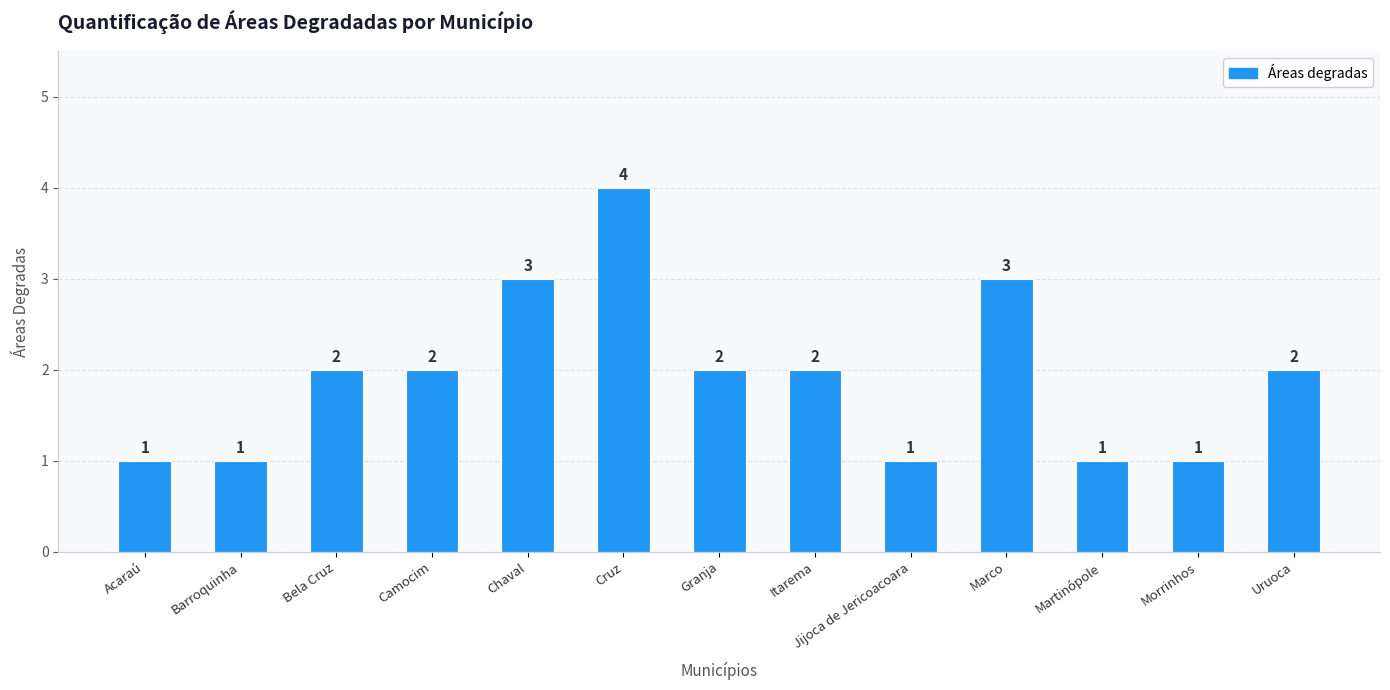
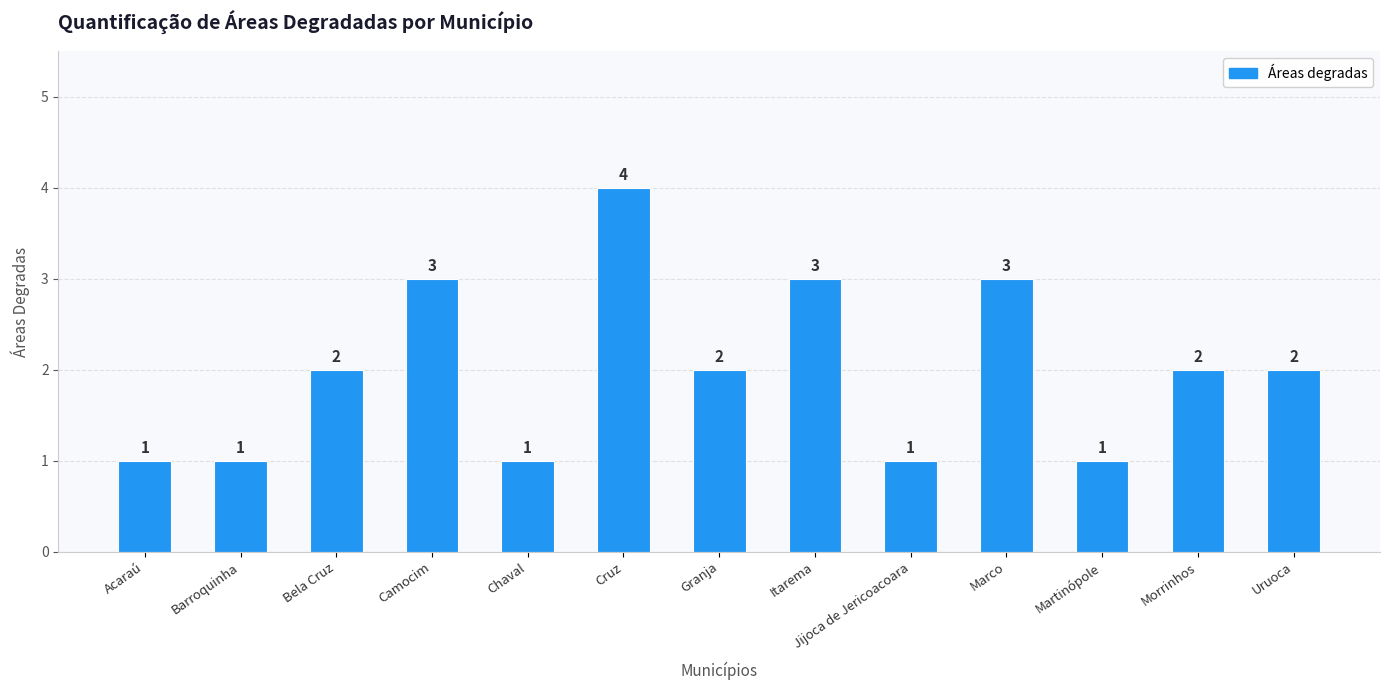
Camocim: 2 -> 3
Chaval: 3 -> 1
Itarema: 2 -> 3
Morrinhos: 1 -> 2
